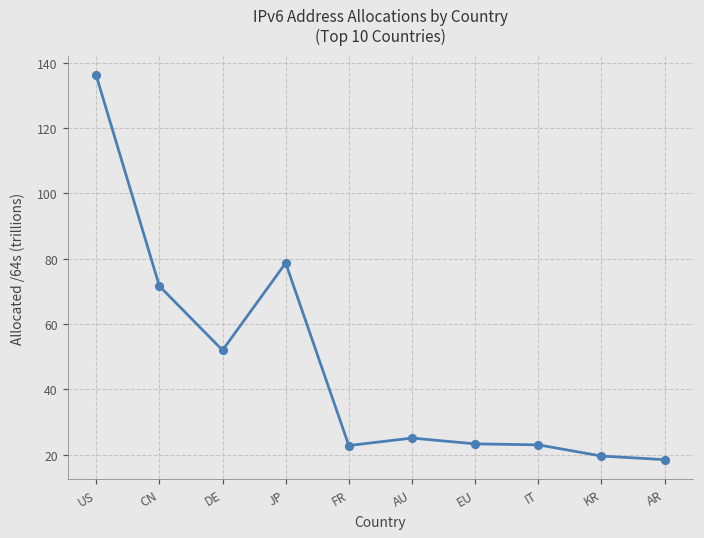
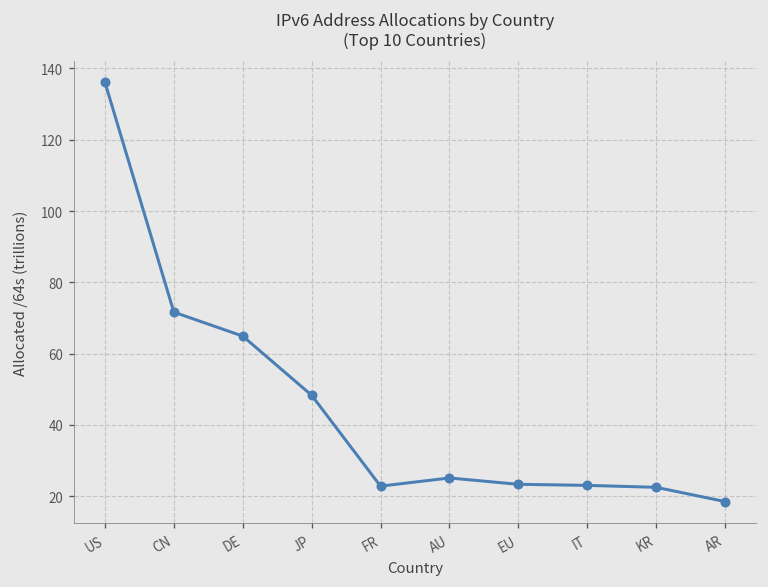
DE: 52 -> 65
JP: 79 -> 48
KR: 20 -> 23
